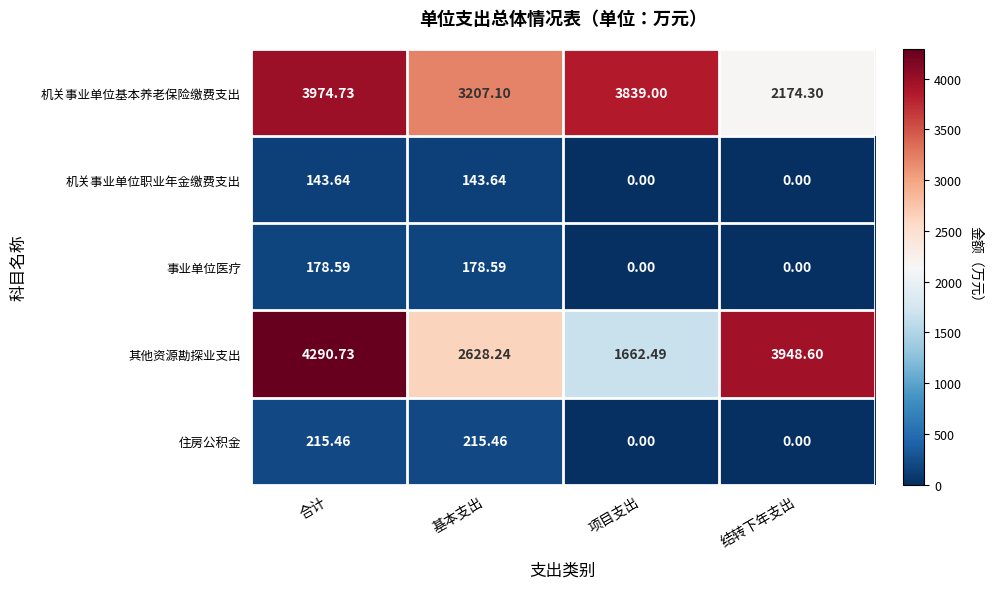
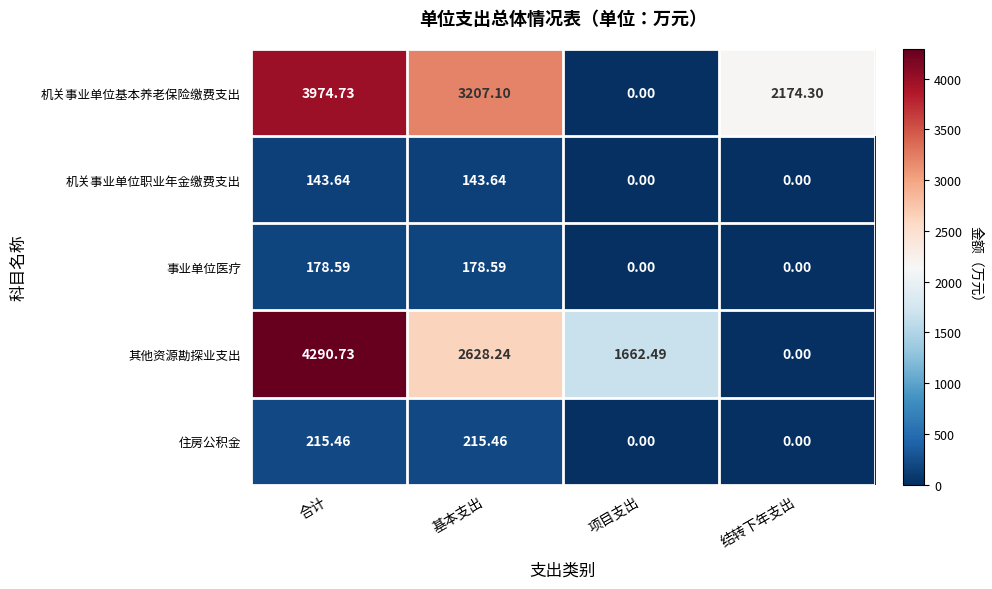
机关事业单位基本养老保险缴费支出, 项目支出: 3839.00 -> 0.00
其他资源勘探业支出, 结转下年支出: 3948.60 -> 0.00
